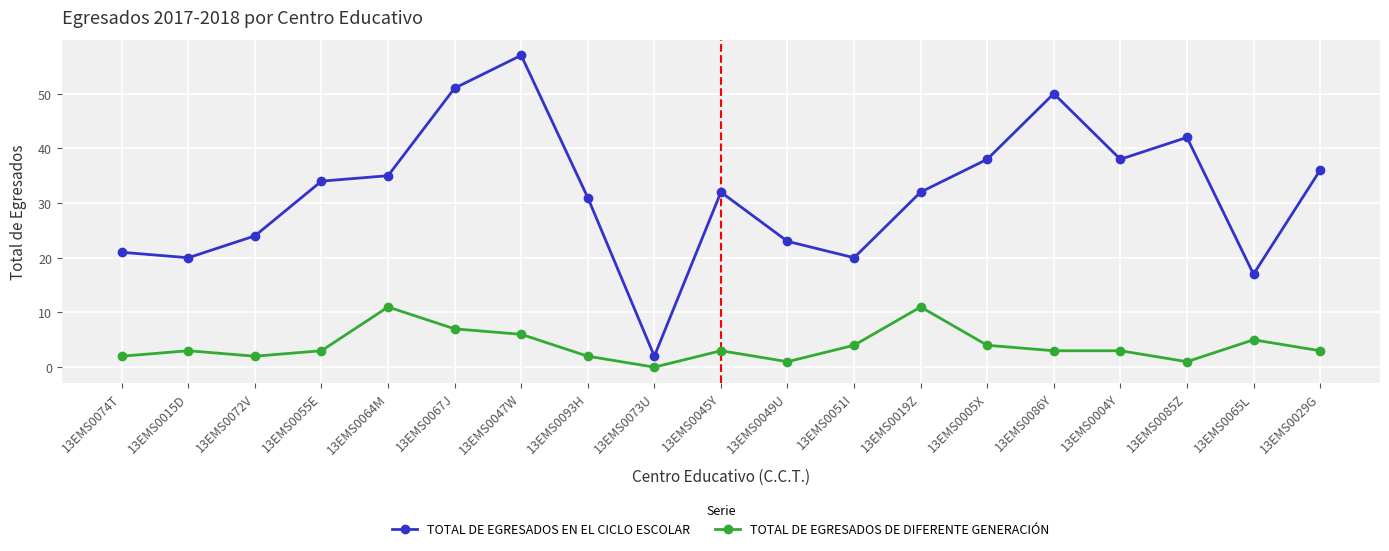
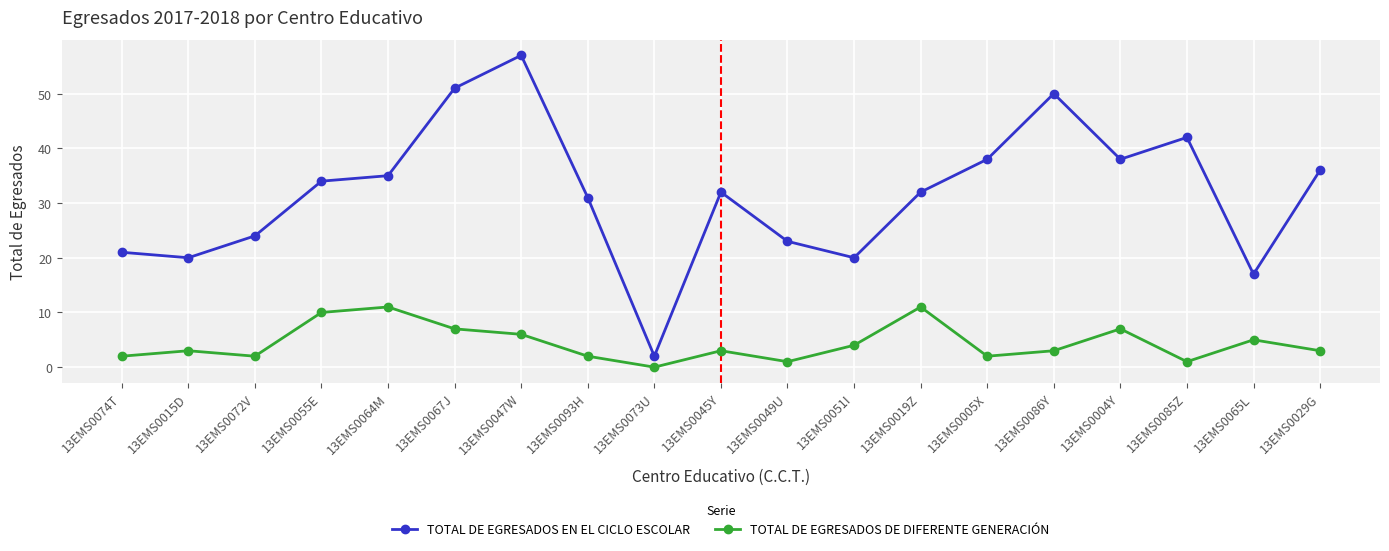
TOTAL DE EGRESADOS DE DIFERENTE GENERACIÓN, 13EMS0055E: 3 -> 10
TOTAL DE EGRESADOS DE DIFERENTE GENERACIÓN, 13EMS0005X: 4 -> 2
TOTAL DE EGRESADOS DE DIFERENTE GENERACIÓN, 13EMS0004Y: 3 -> 7
